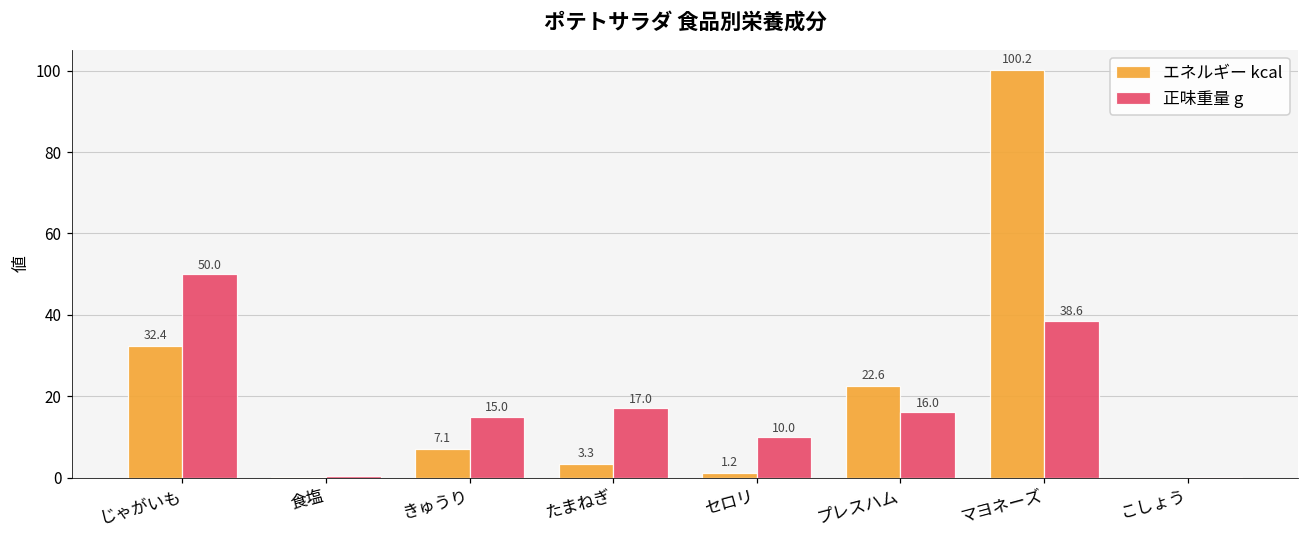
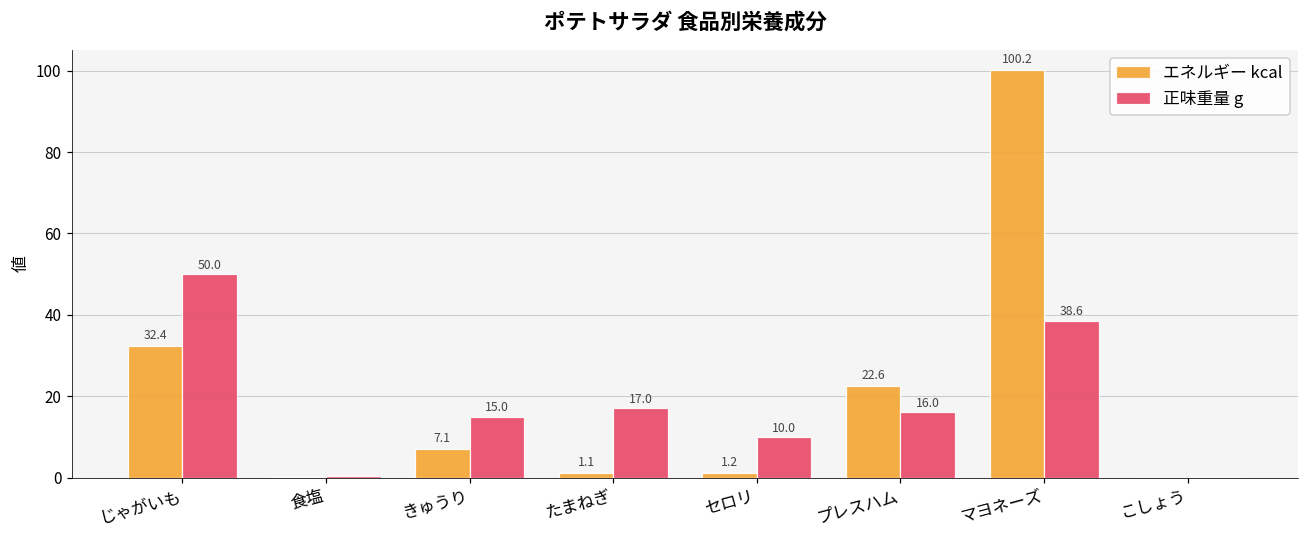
エネルギー kcal, たまねぎ: 3.3 -> 1.1
